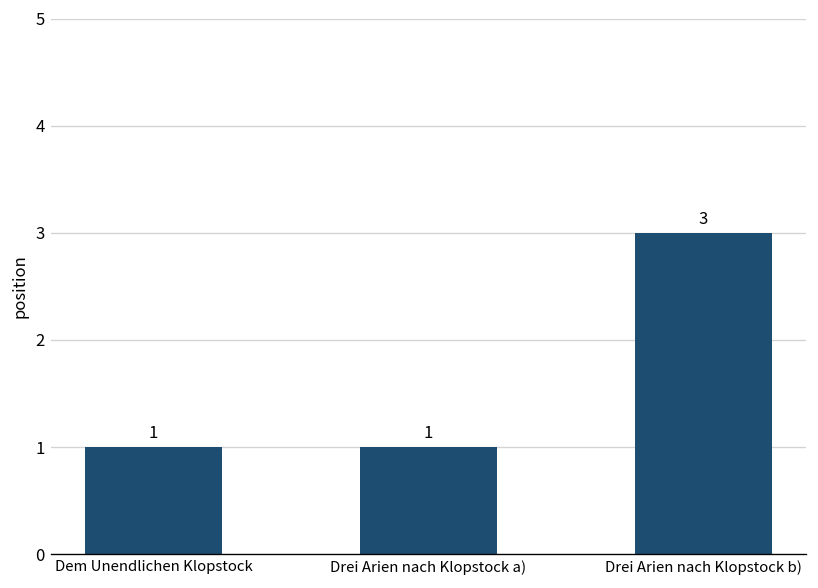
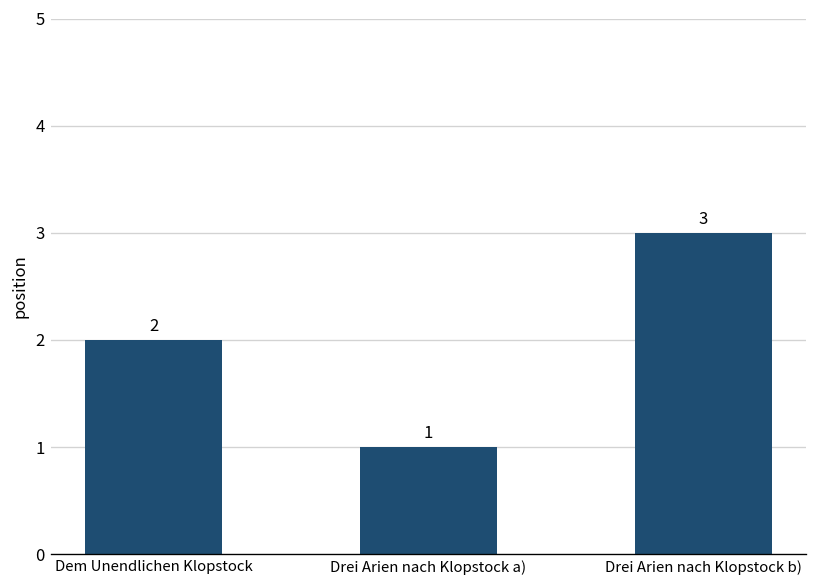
Dem Unendlichen Klopstock: 1 -> 2
